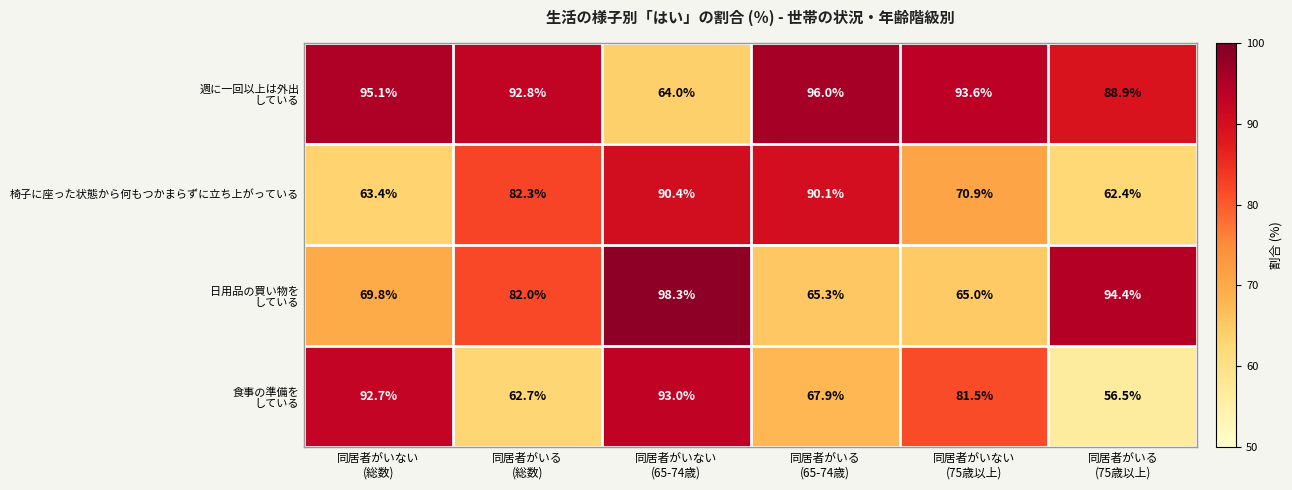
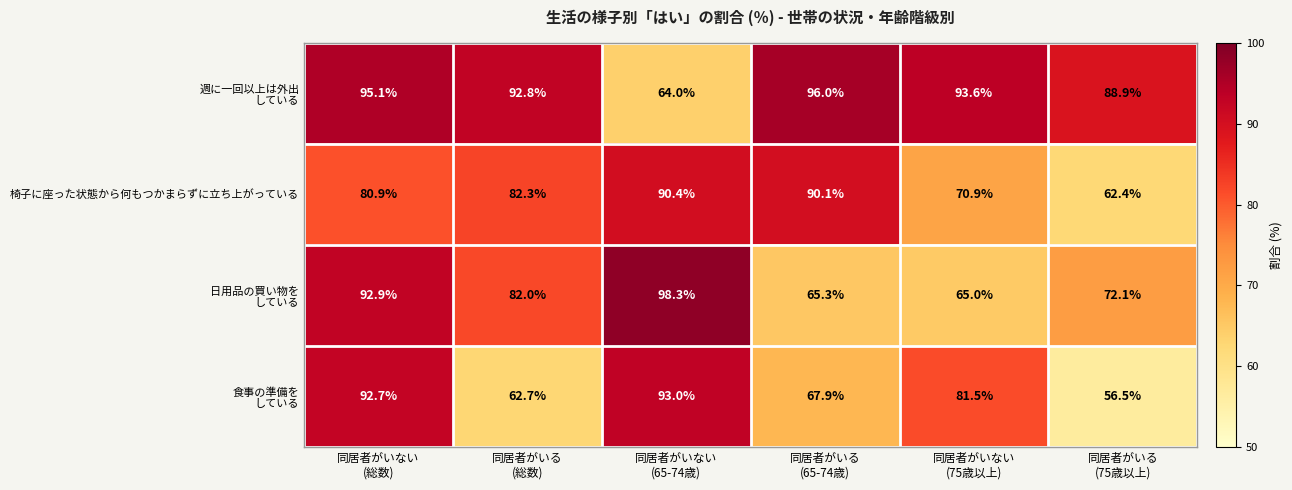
椅子に座った状態から何もつかまらずに立ち上がっている, 同居者がいない (総数): 63.4% -> 80.9%
日用品の買い物を している, 同居者がいない (総数): 69.8% -> 92.9%
日用品の買い物を している, 同居者がいる (75歳以上): 94.4% -> 72.1%
